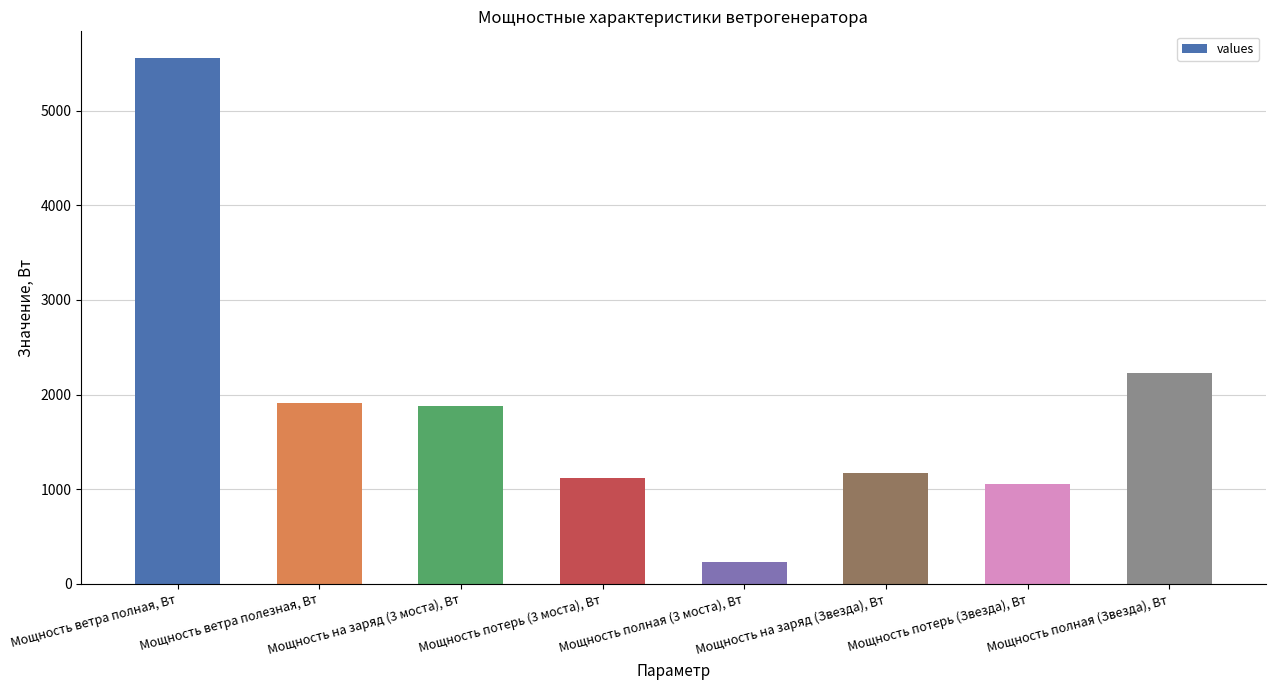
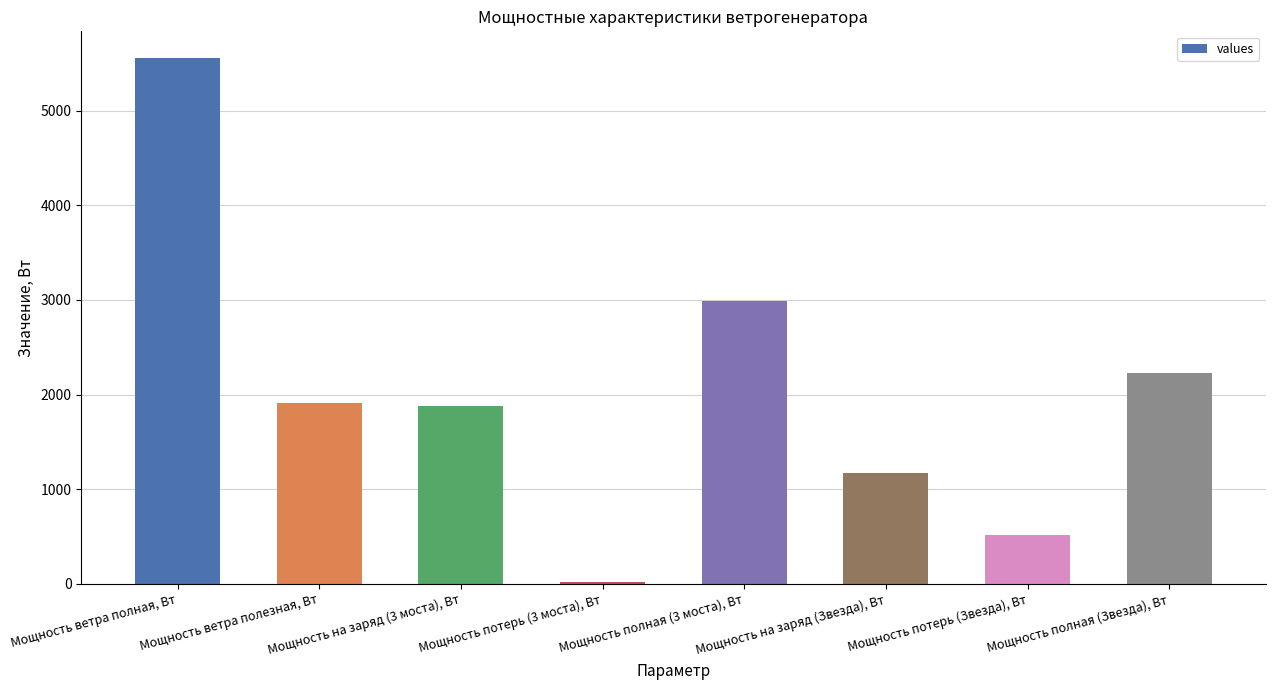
Мощность потерь (3 моста), Вт: 1100 -> 0
Мощность полная (3 моста), Вт: 200 -> 3000
Мощность потерь (Звезда), Вт: 1100 -> 500
